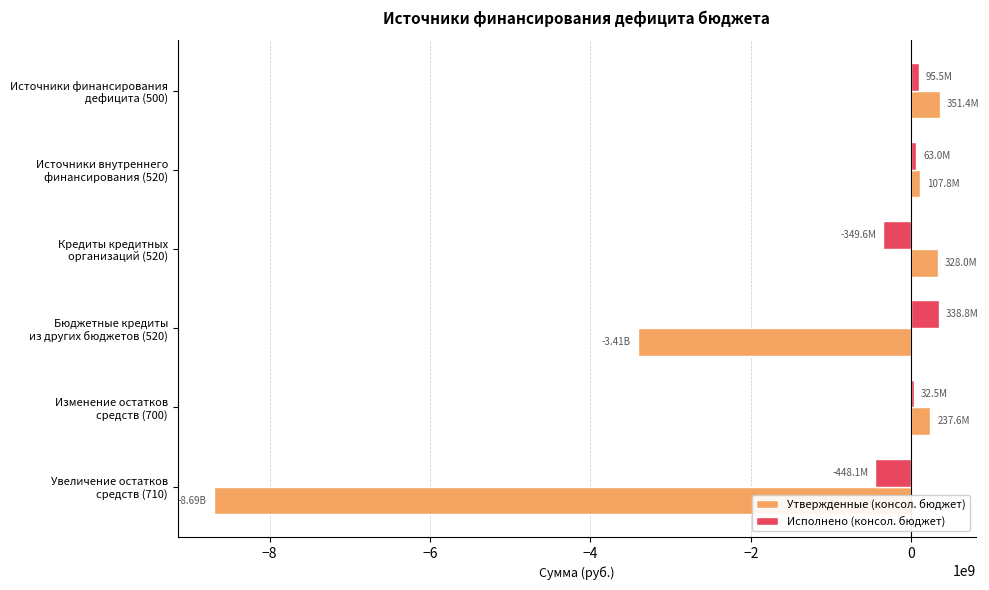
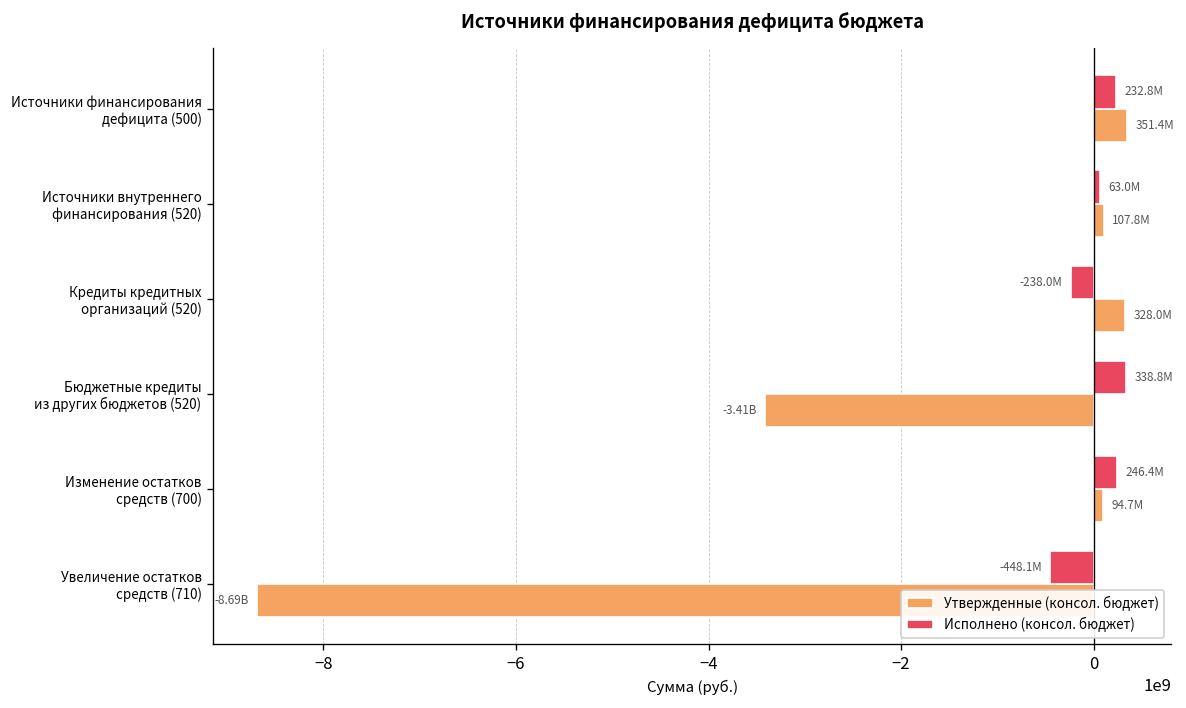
Исполнено (консол. бюджет), Источники финансирования дефицита (500): 95.5M -> 232.8M
Исполнено (консол. бюджет), Кредиты кредитных организаций (520): -349.6M -> -238.0M
Исполнено (консол. бюджет), Изменение остатков средств (700): 32.5M -> 246.4M
Утвержденные (консол. бюджет), Изменение остатков средств (700): 237.6M -> 94.7M
